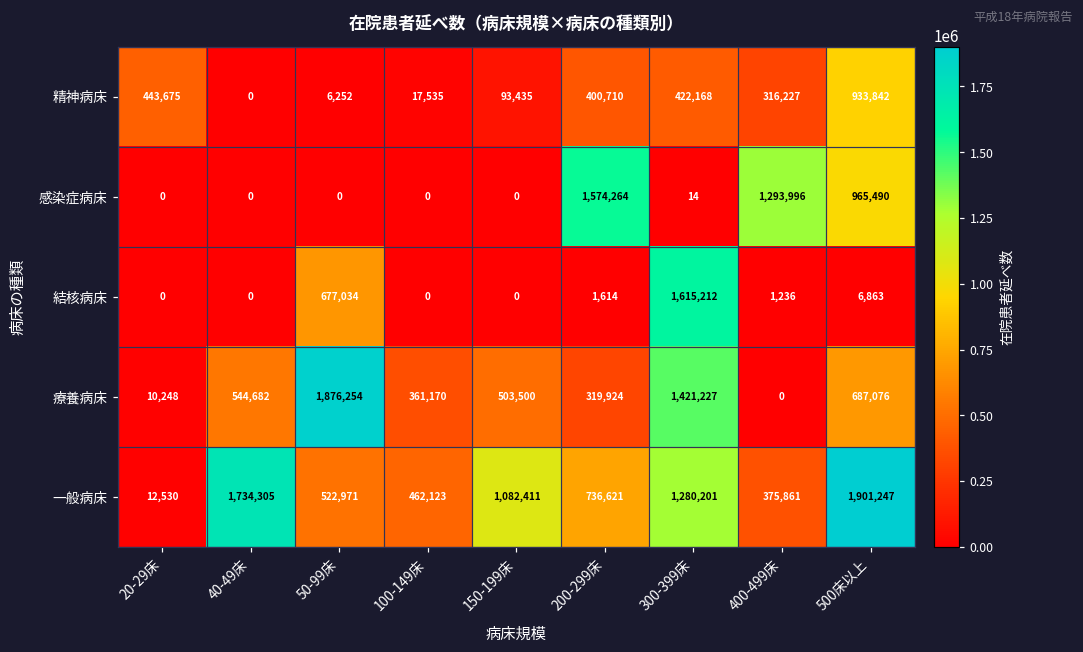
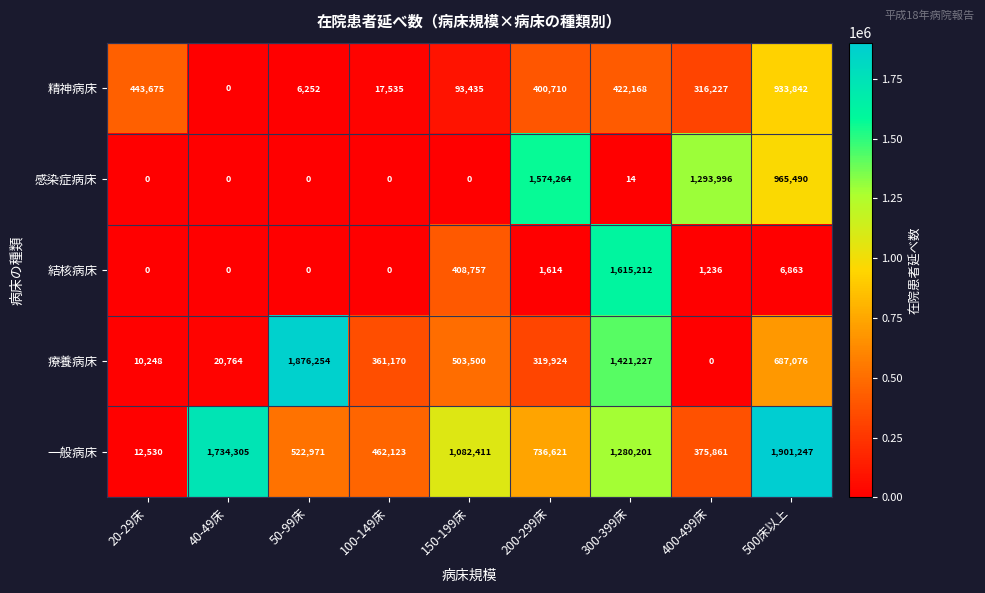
結核病床, 50-99床: 677,034 -> 0
結核病床, 150-199床: 0 -> 408,757
療養病床, 40-49床: 544,682 -> 20,764
